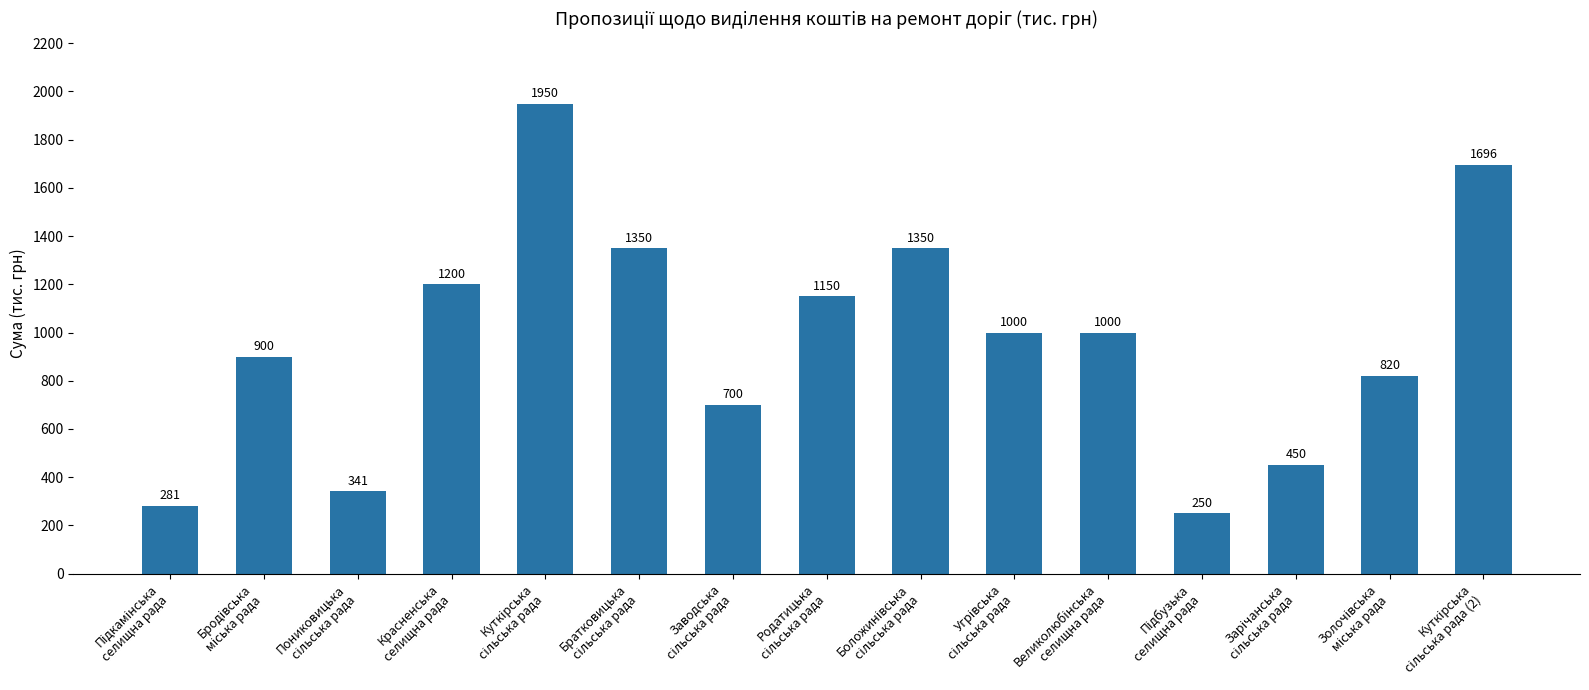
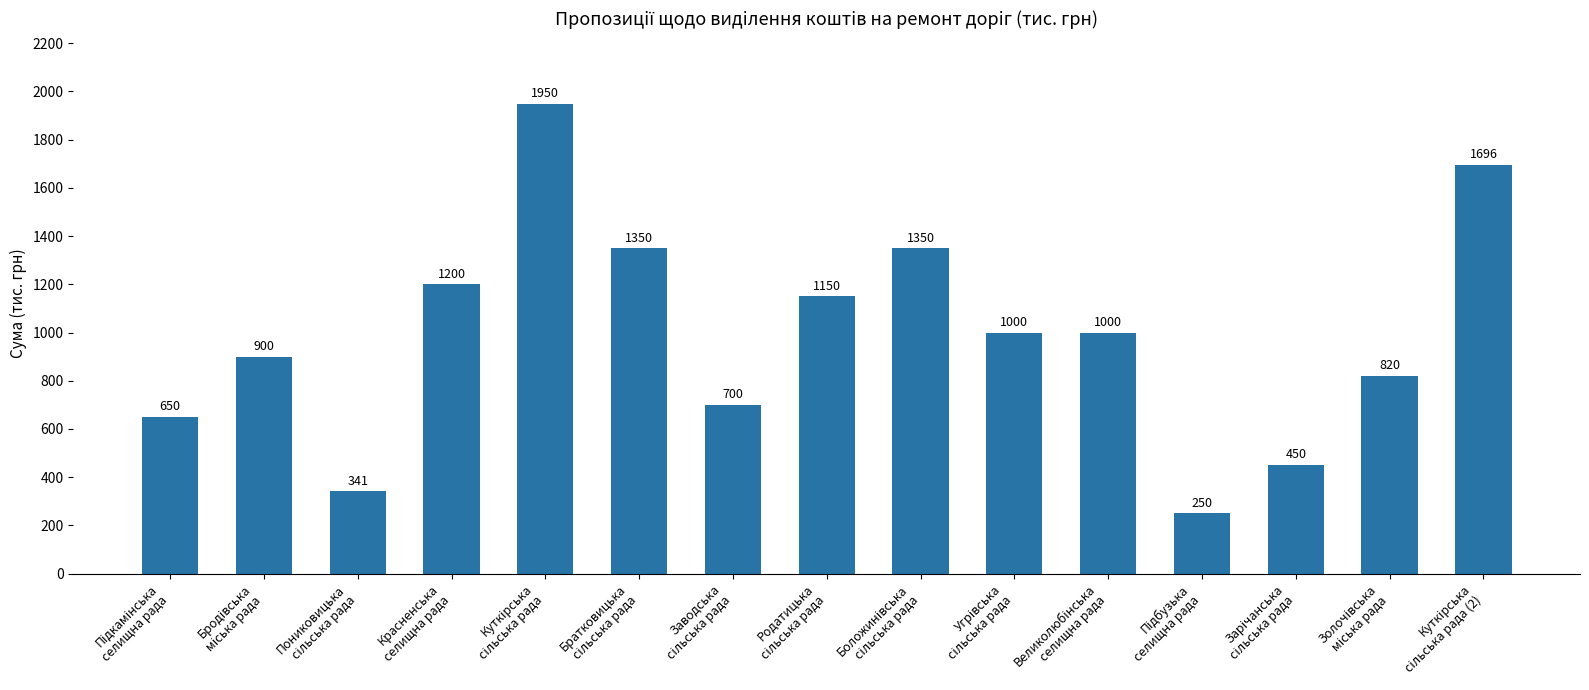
Підкамінська селищна рада: 281 -> 650
